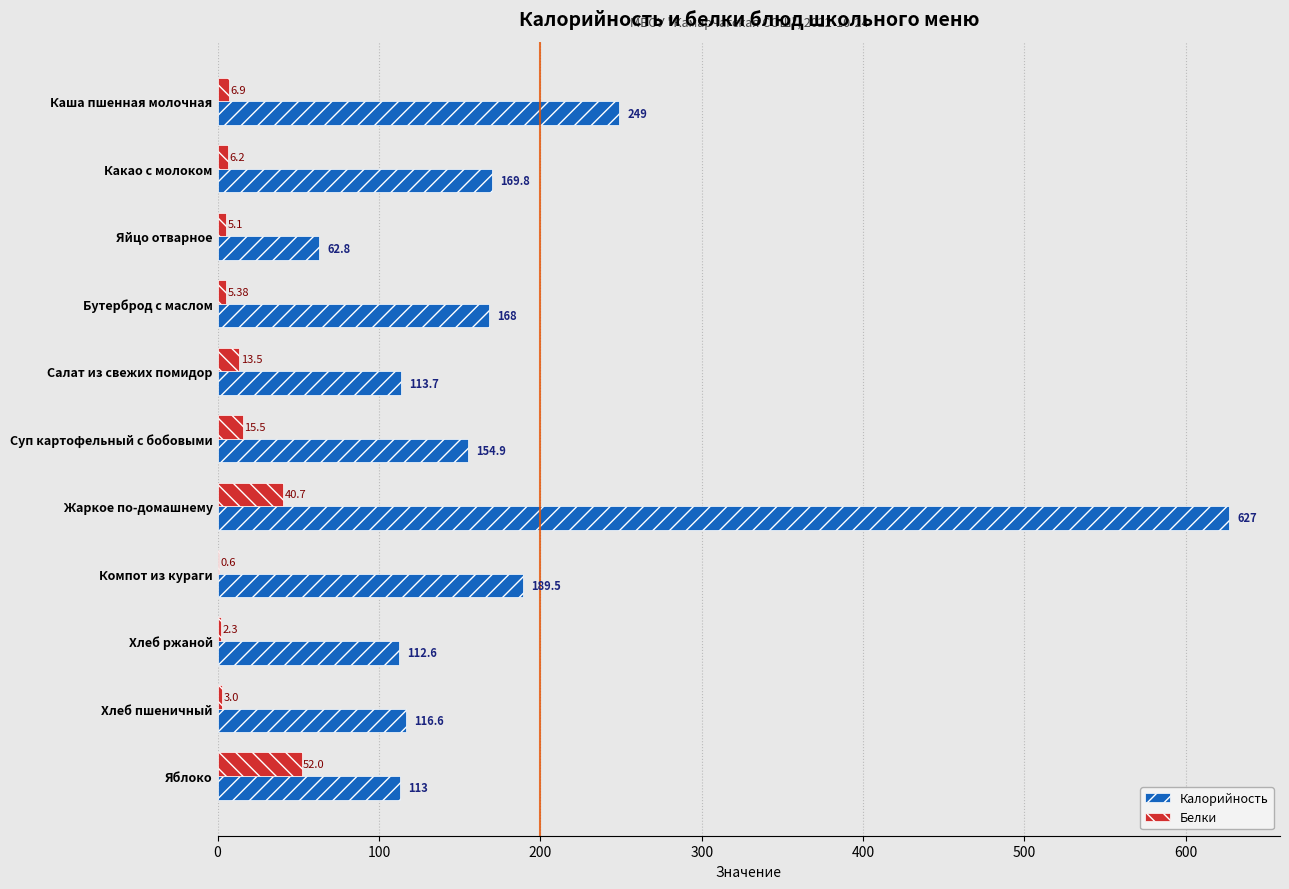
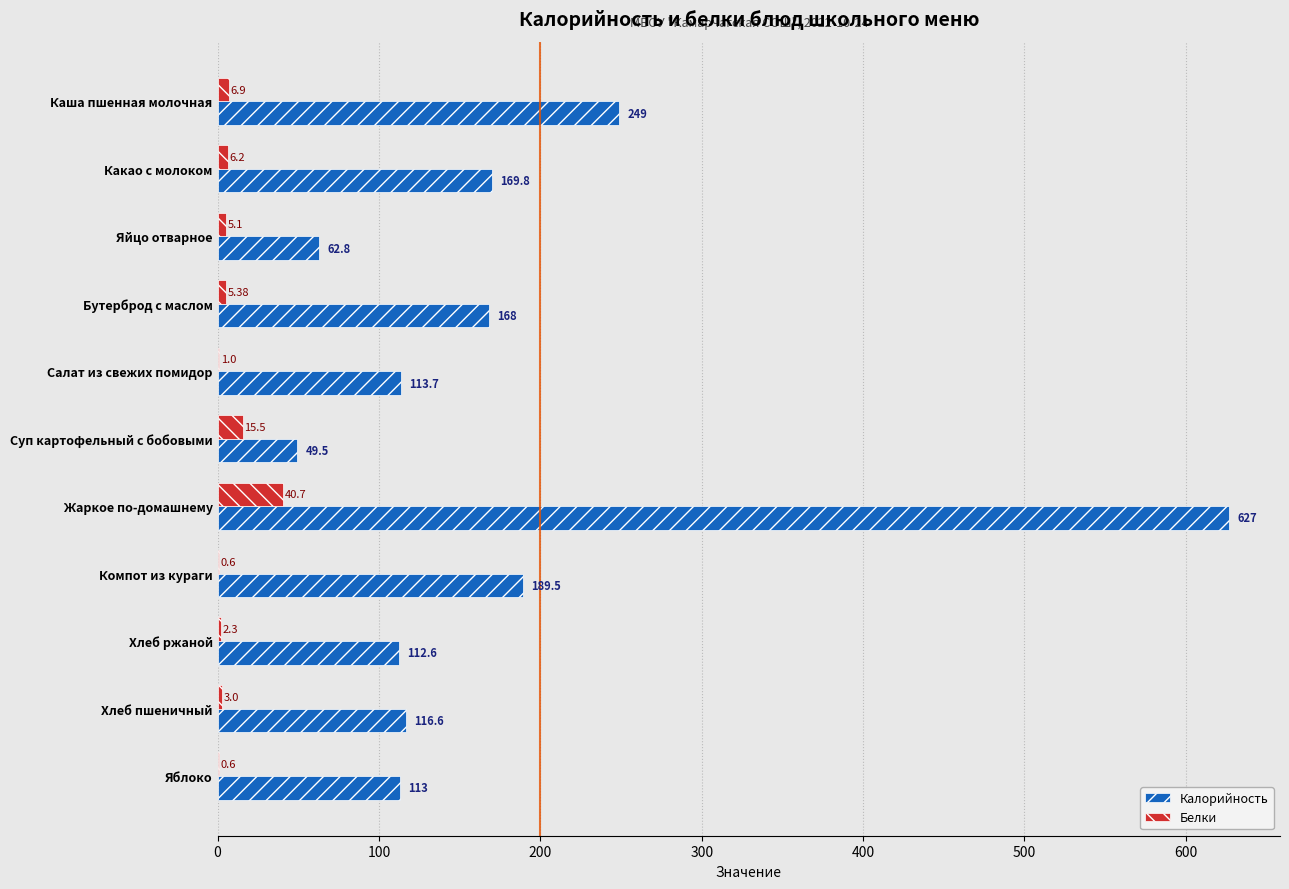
Белки, Салат из свежих помидор: 13.5 -> 1.0
Калорийность, Суп картофельный с бобовыми: 154.9 -> 49.5
Белки, Яблоко: 52.0 -> 0.6
